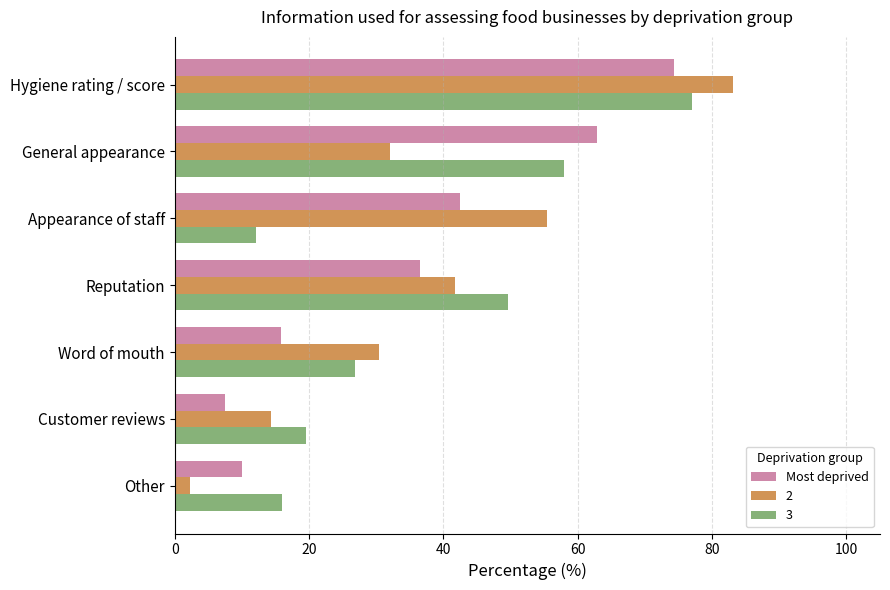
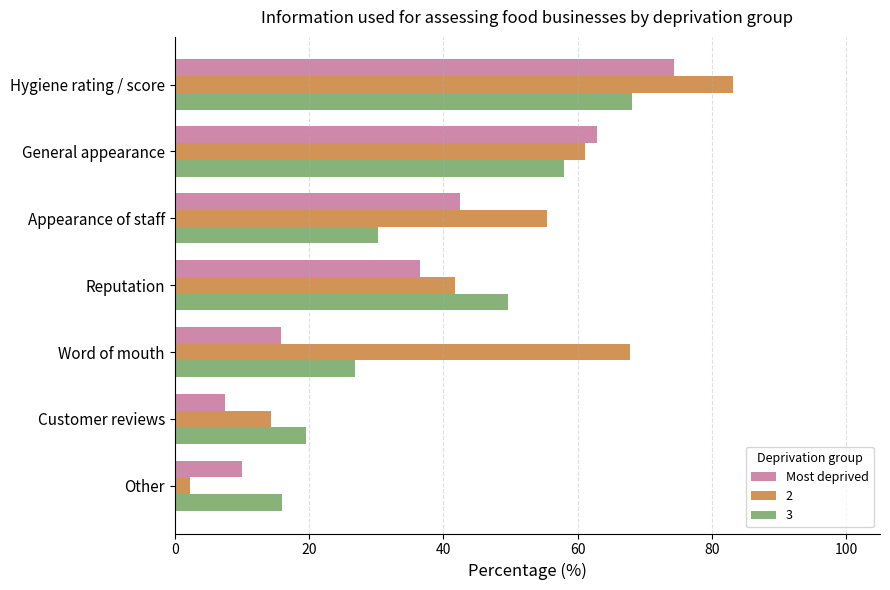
3, Hygiene rating / score: 77 -> 68
2, General appearance: 32 -> 61
3, Appearance of staff: 12 -> 30
2, Word of mouth: 30 -> 68
